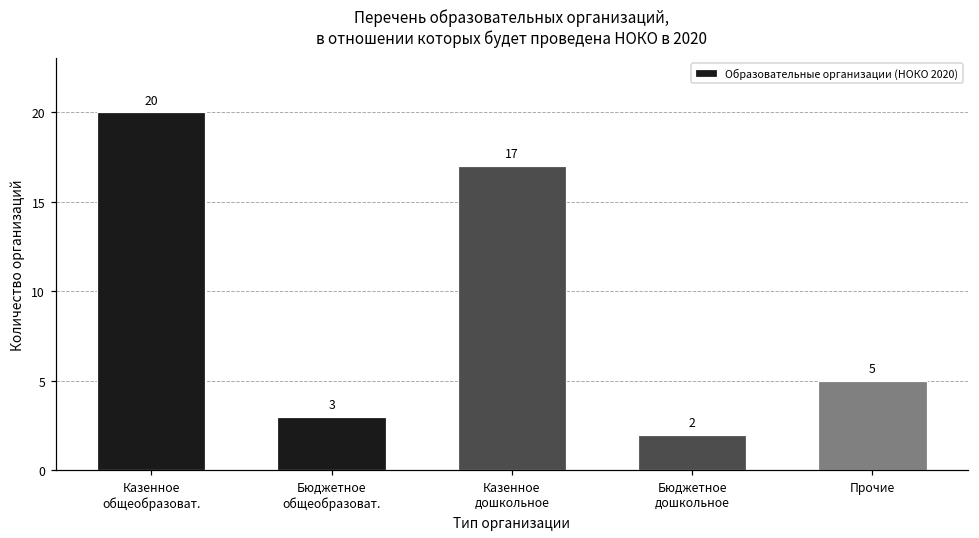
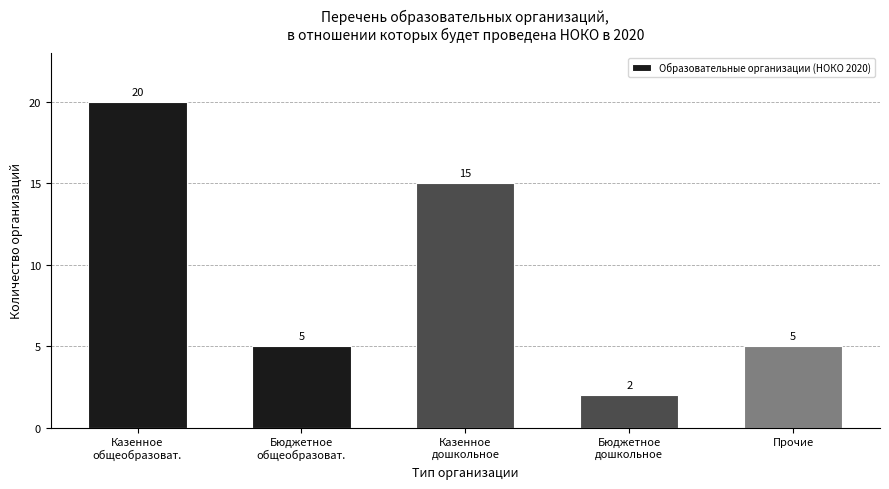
Бюджетное общеобразоват.: 3 -> 5
Казенное дошкольное: 17 -> 15
